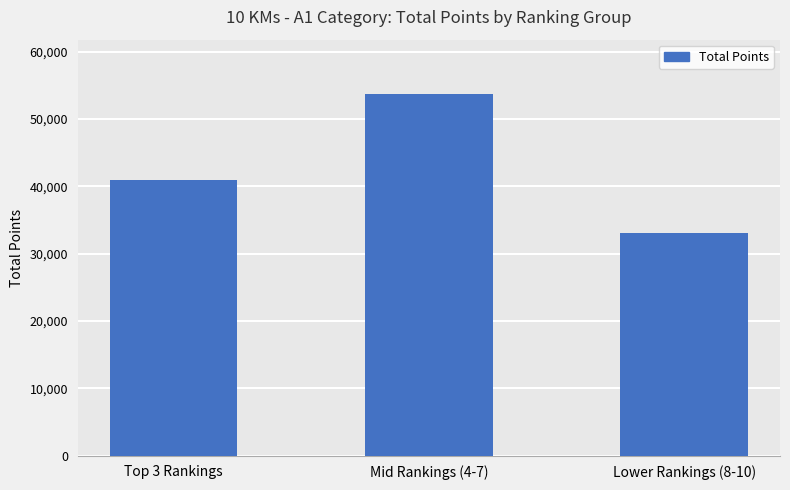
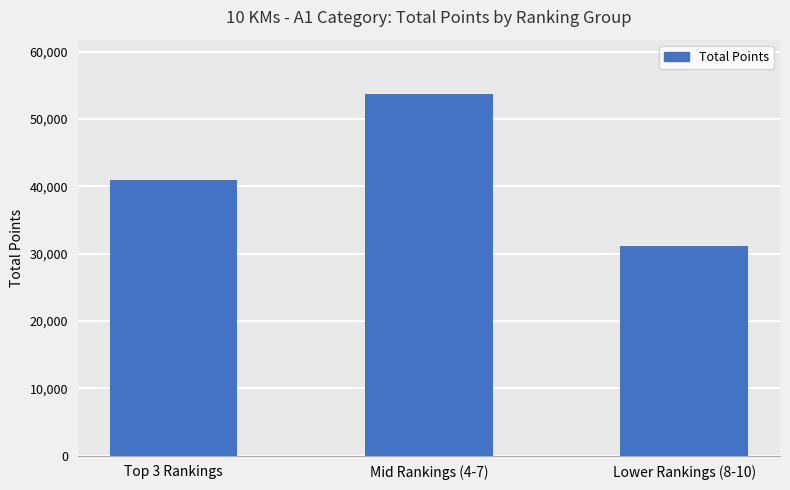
Lower Rankings (8-10): 33,000 -> 31,000
